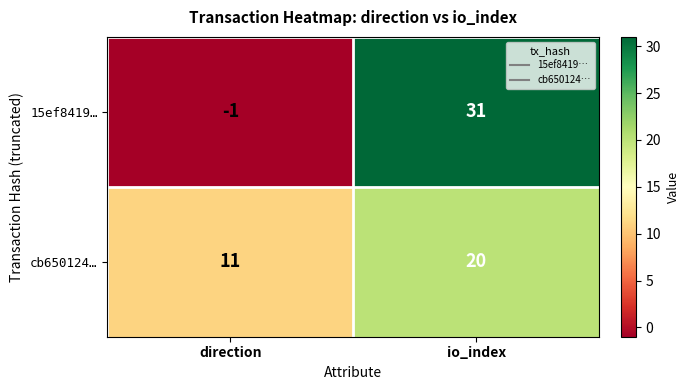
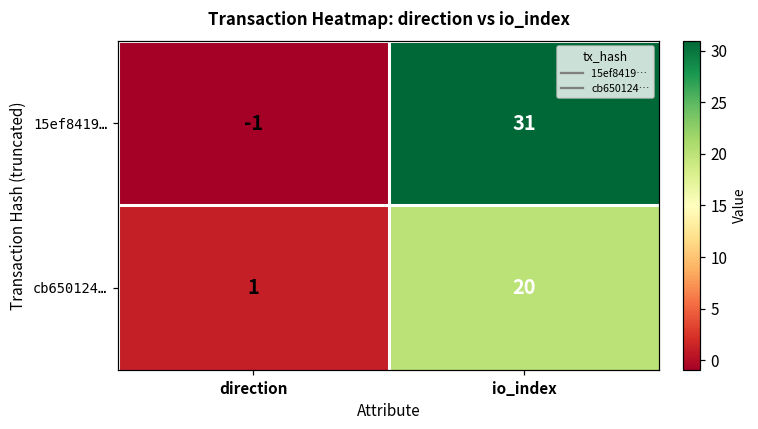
cb650124…, direction: 11 -> 1
